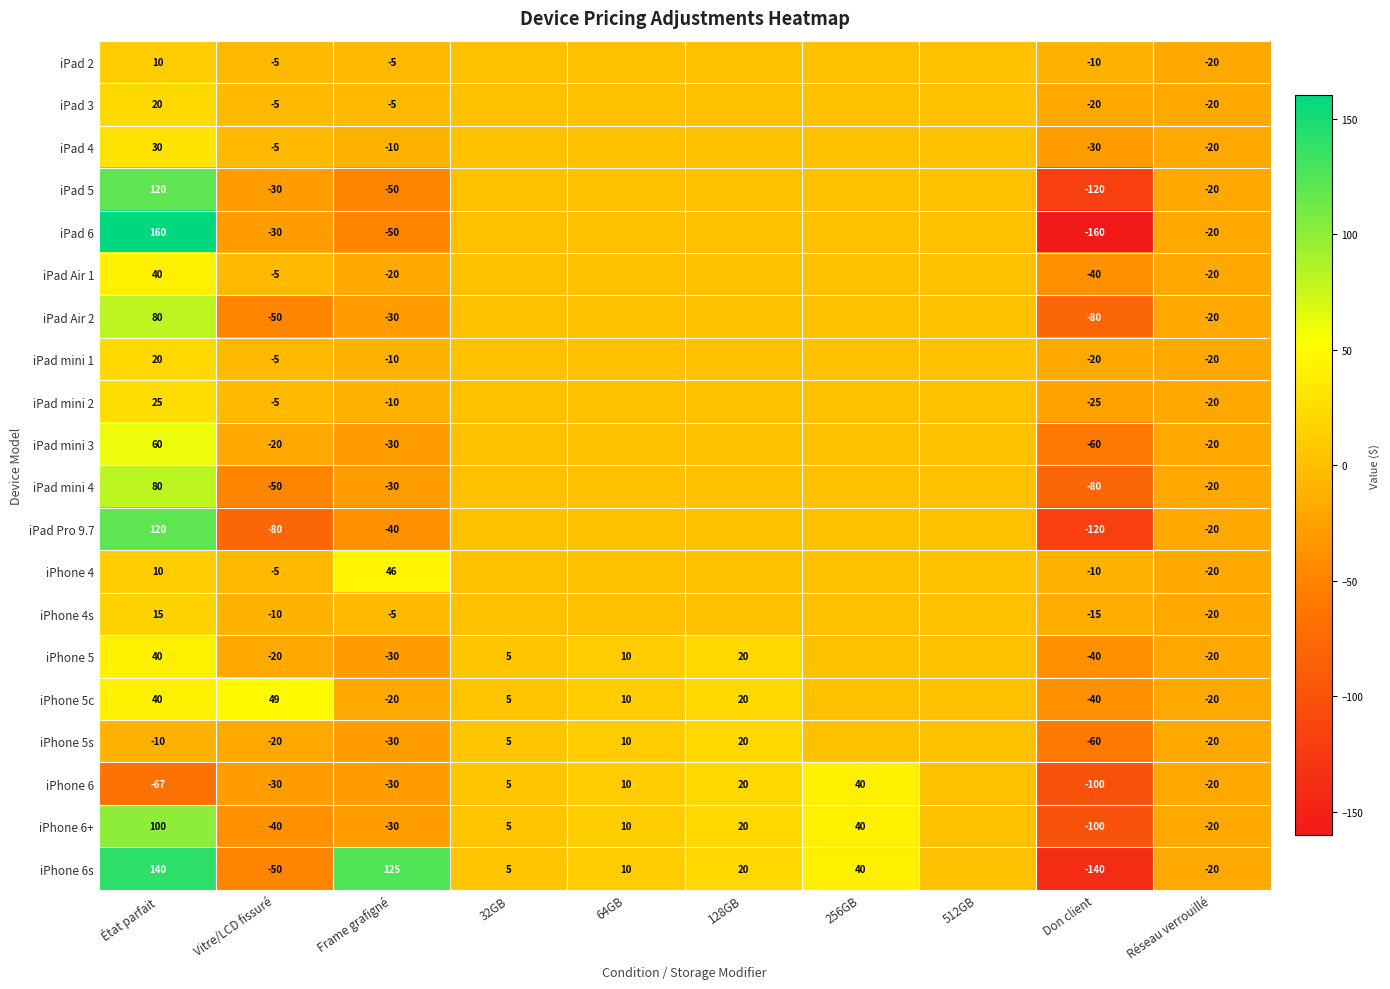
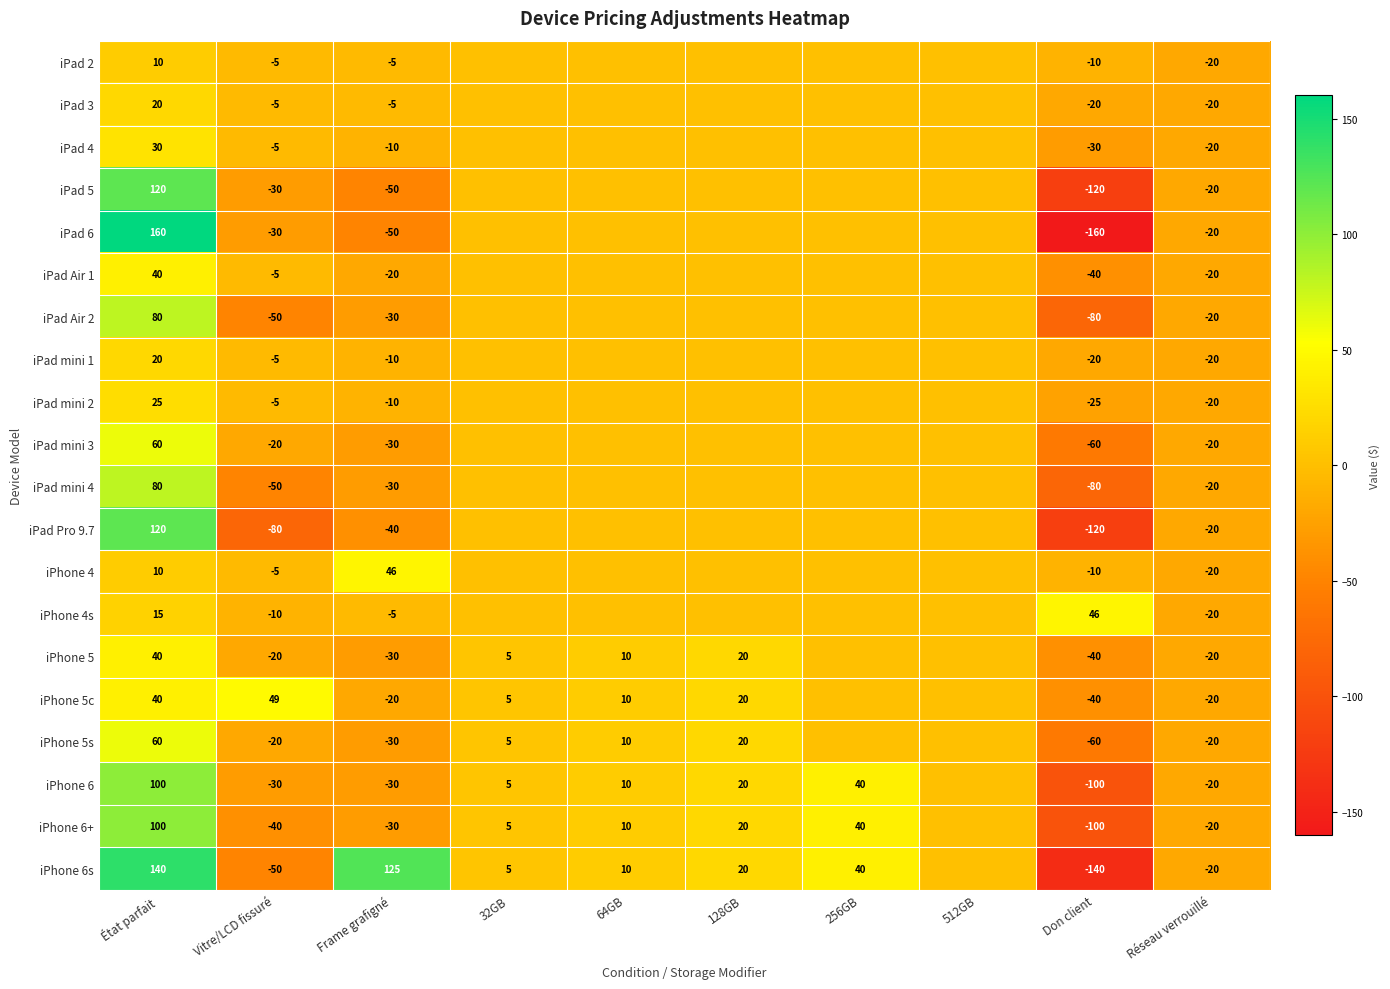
iPhone 4s, Don client: -15 -> 46
iPhone 5s, État parfait: -10 -> 60
iPhone 6, État parfait: -67 -> 100
